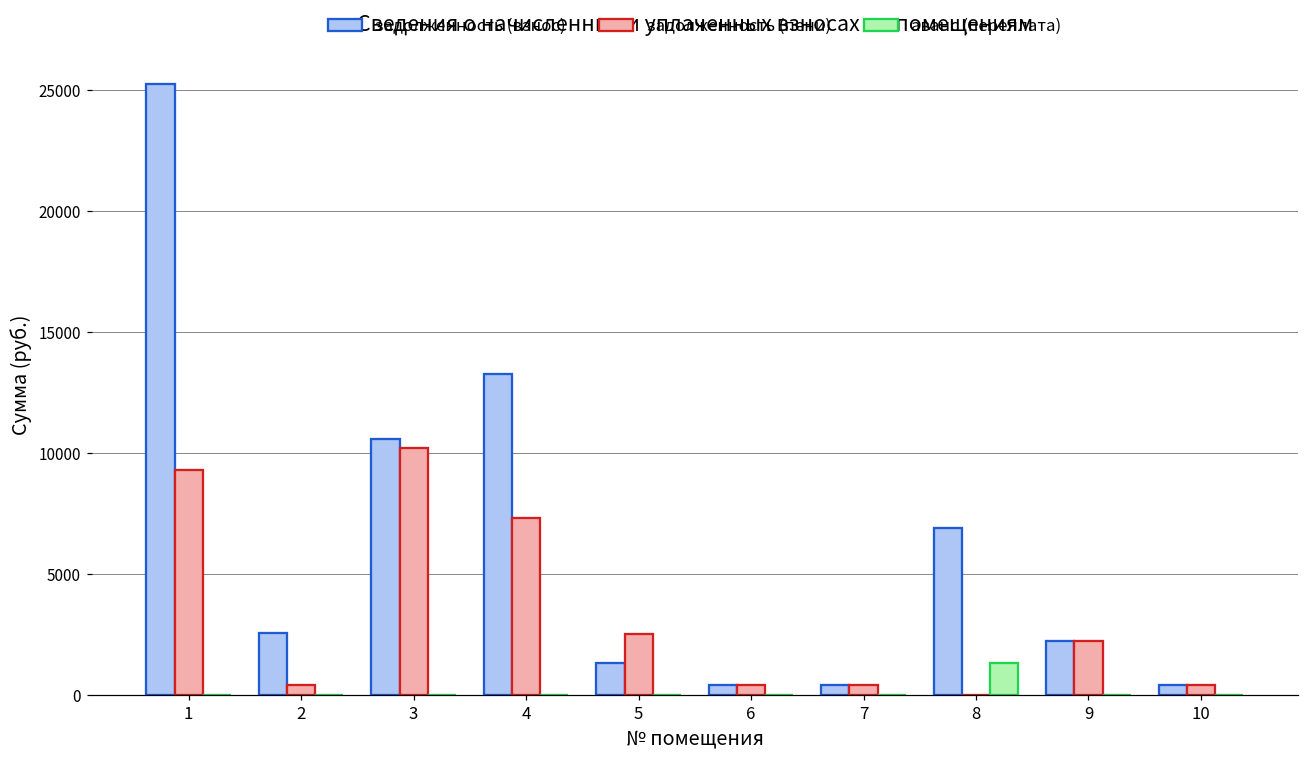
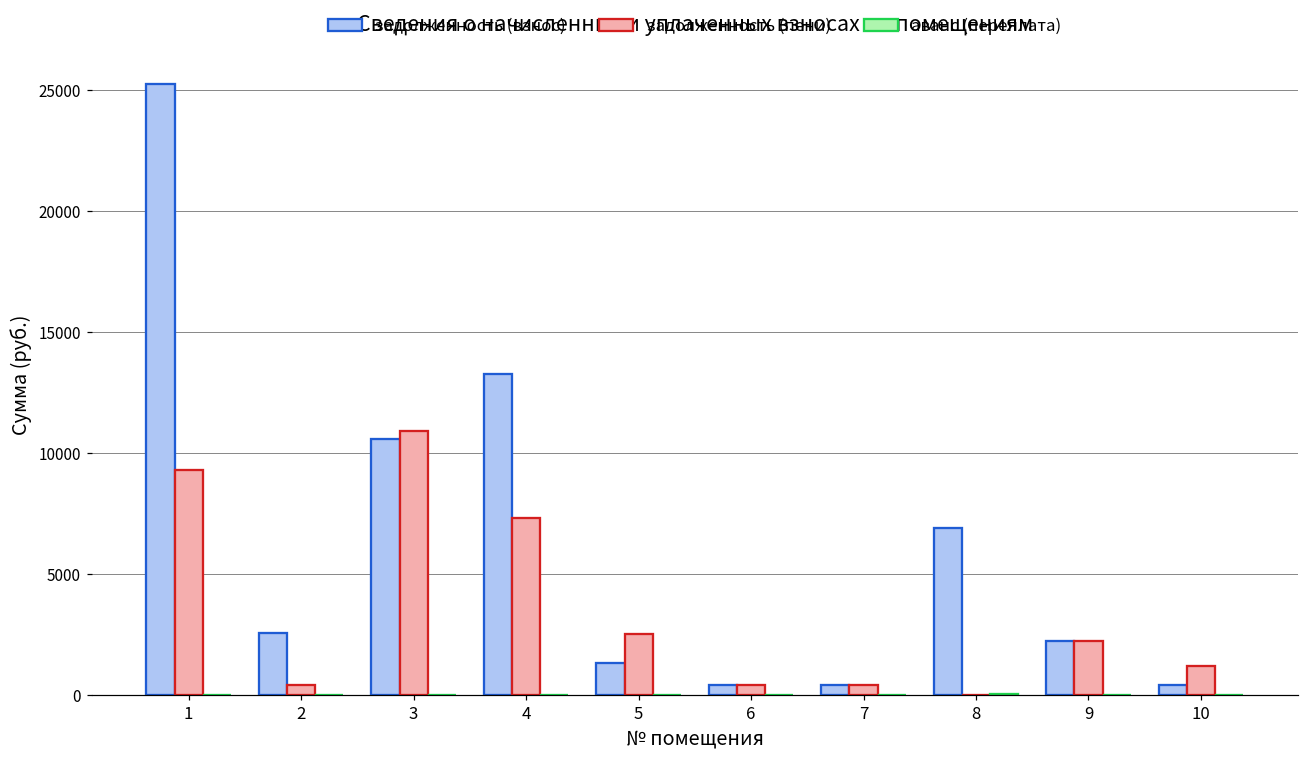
задолженность (пени), 3: 10200 -> 10900
аванс (переплата), 8: 1300 -> 0
задолженность (пени), 10: 400 -> 1200
